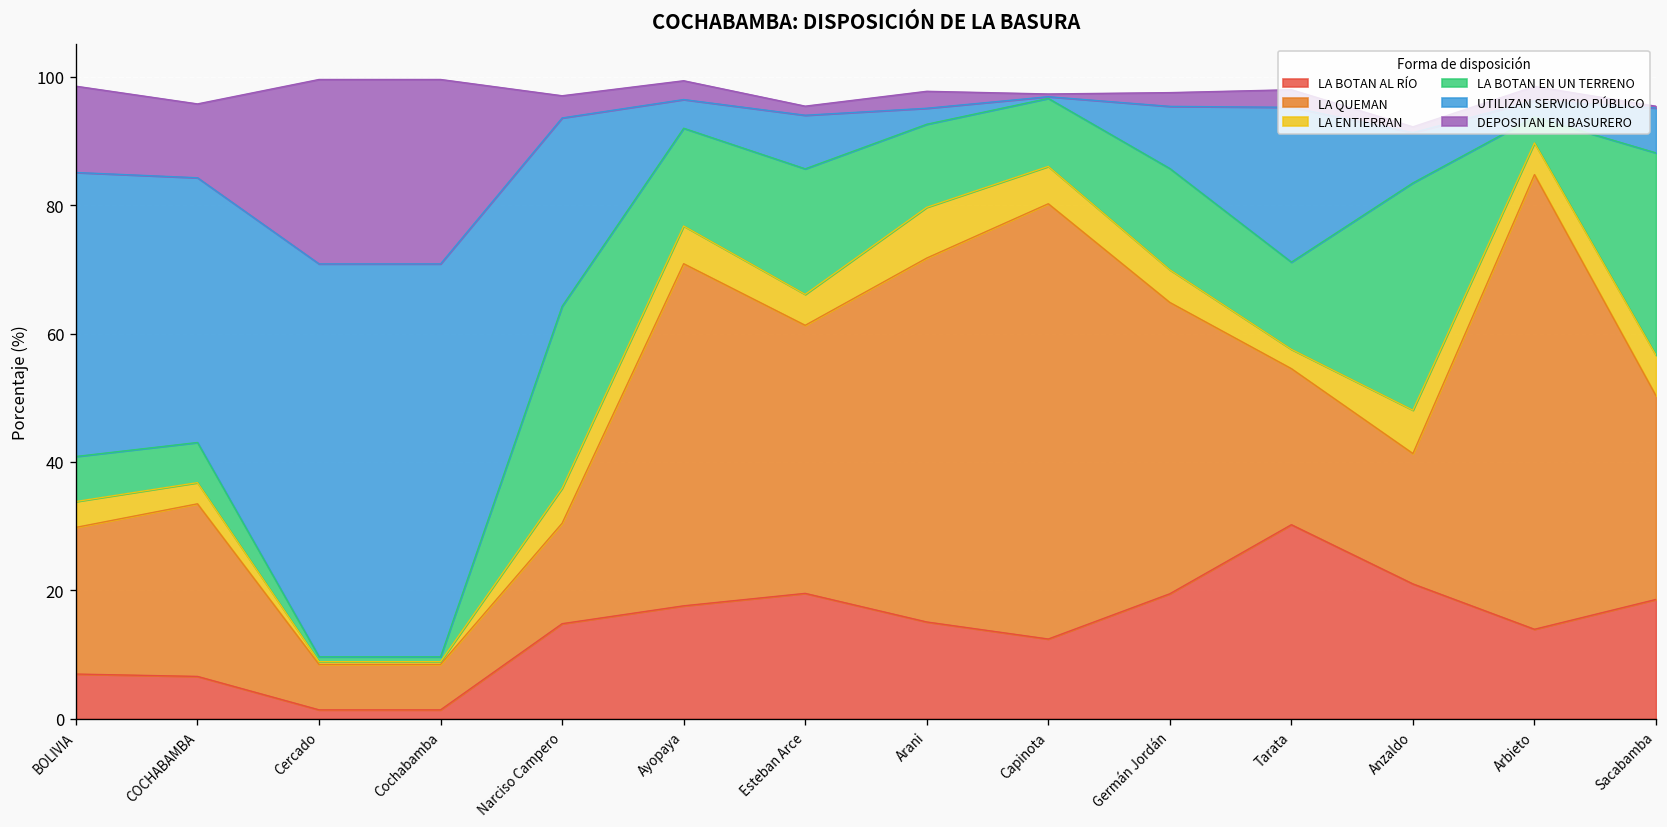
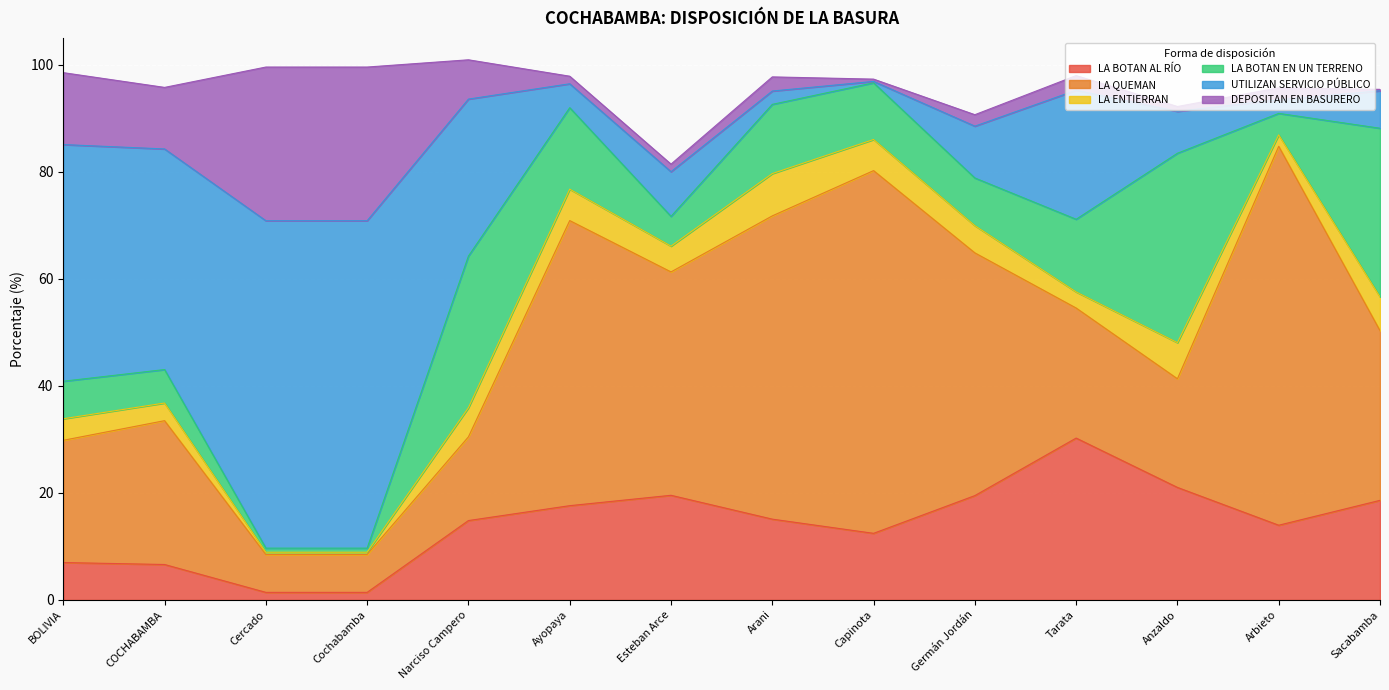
DEPOSITAN EN BASURERO, Narciso Campero: 3 -> 7
DEPOSITAN EN BASURERO, Ayopaya: 3 -> 1
LA BOTAN EN UN TERRENO, Esteban Arce: 20 -> 6
LA BOTAN EN UN TERRENO, Germán Jordán: 16 -> 9
LA ENTIERRAN, Arbieto: 5 -> 2
